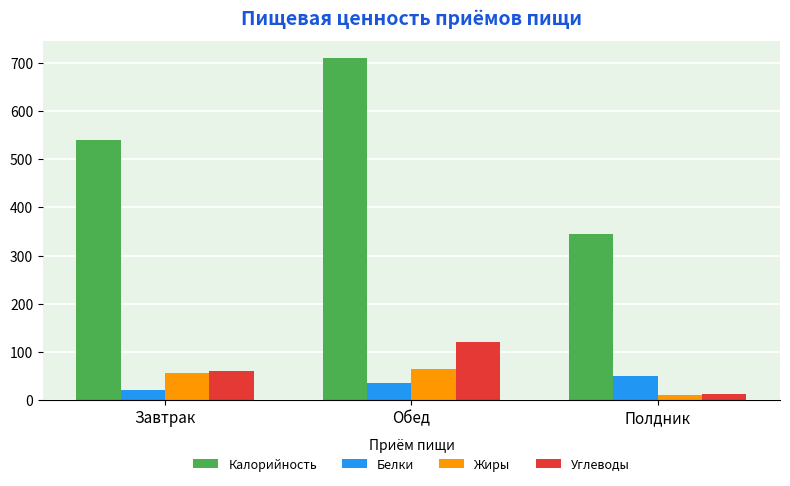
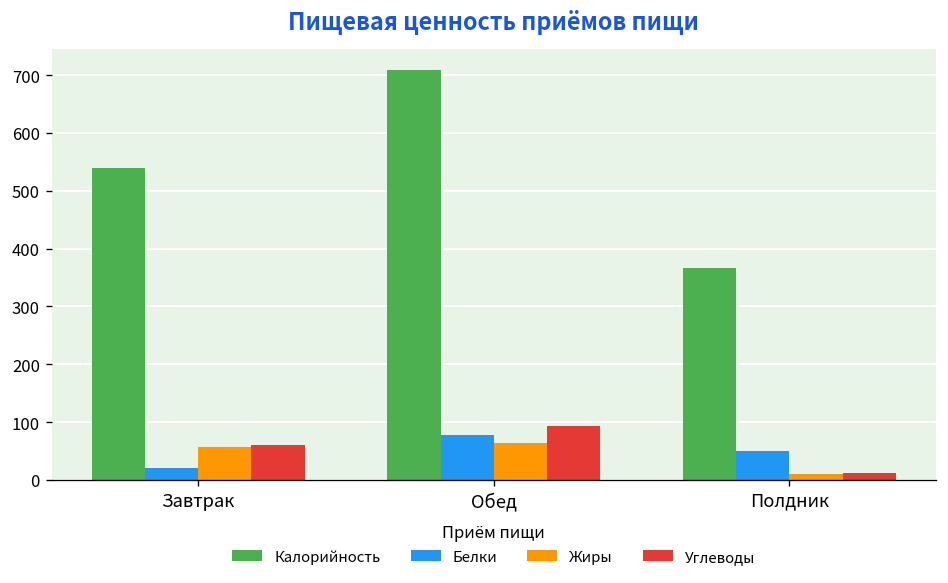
Белки, Обед: 40 -> 80
Углеводы, Обед: 120 -> 90
Калорийность, Полдник: 340 -> 370
